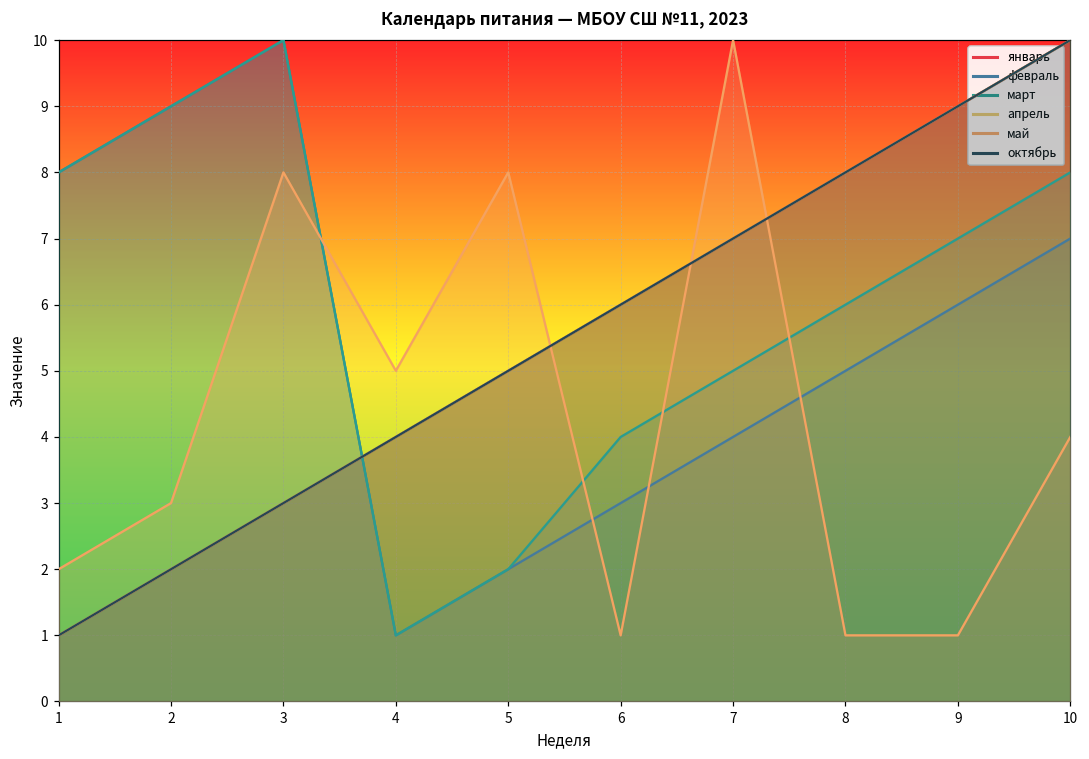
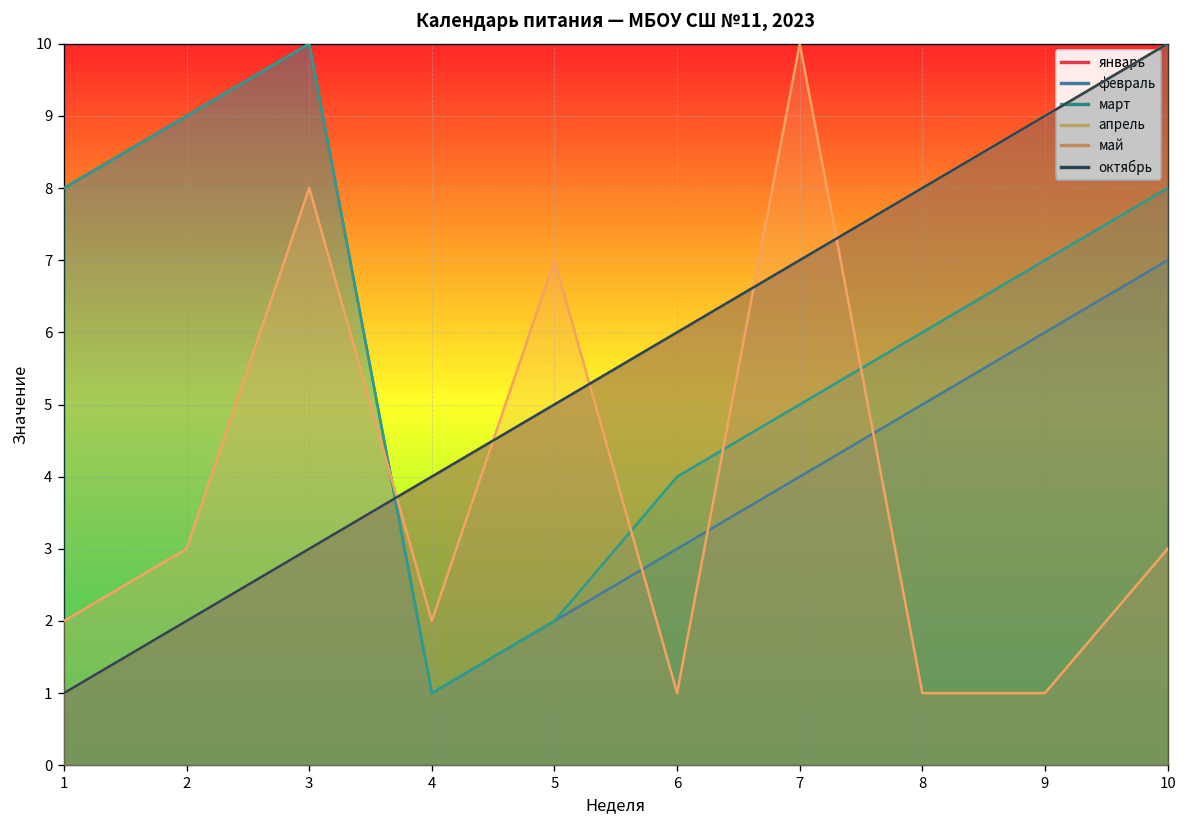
май, 4: 5 -> 2
май, 5: 8 -> 7
май, 10: 4 -> 3
